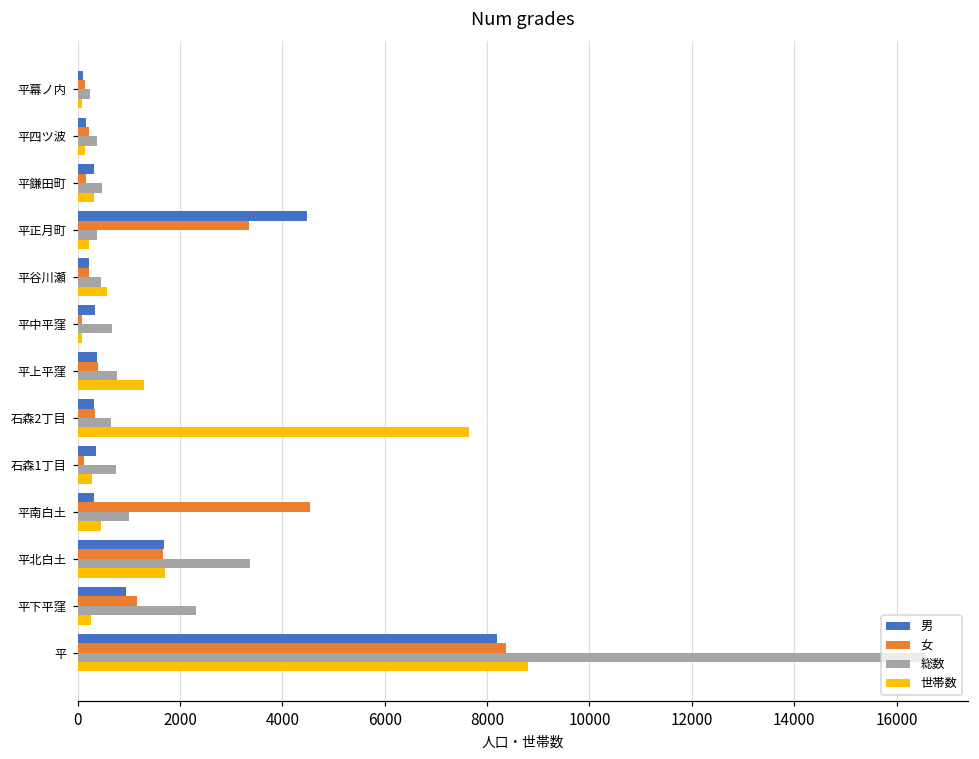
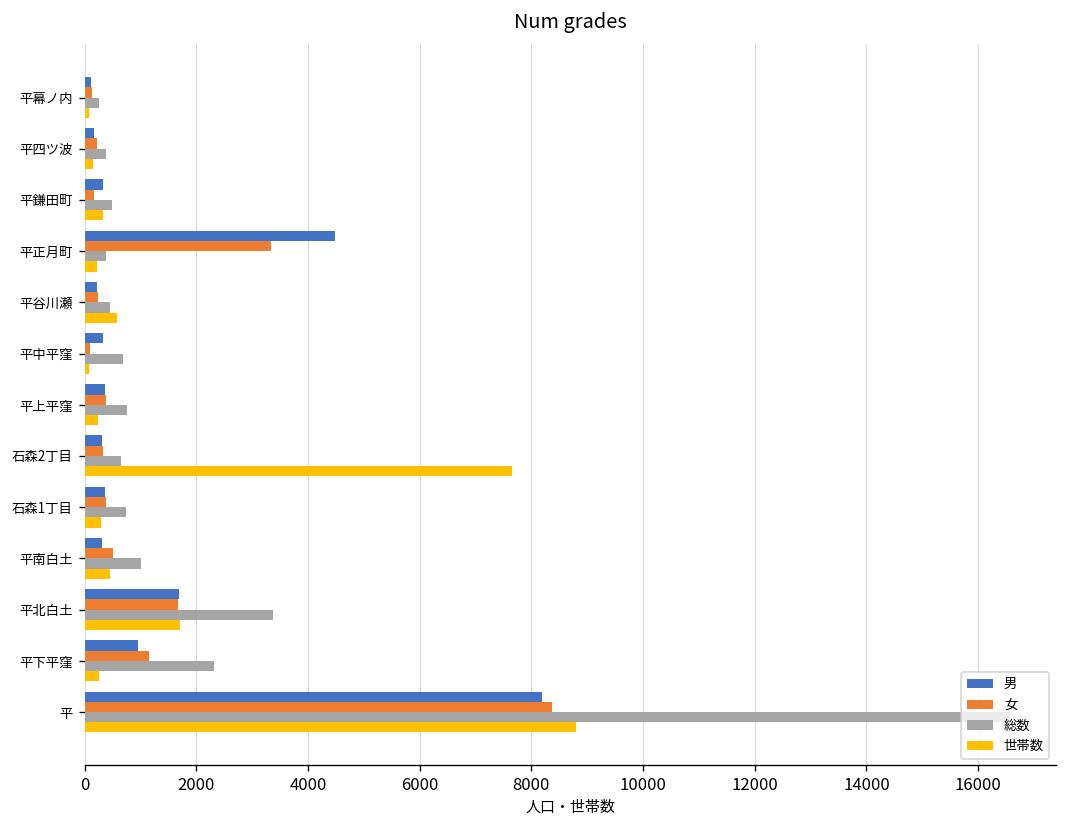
世帯数, 平上平窪: 1300 -> 200
女, 石森1丁目: 100 -> 400
女, 平南白土: 4500 -> 500
